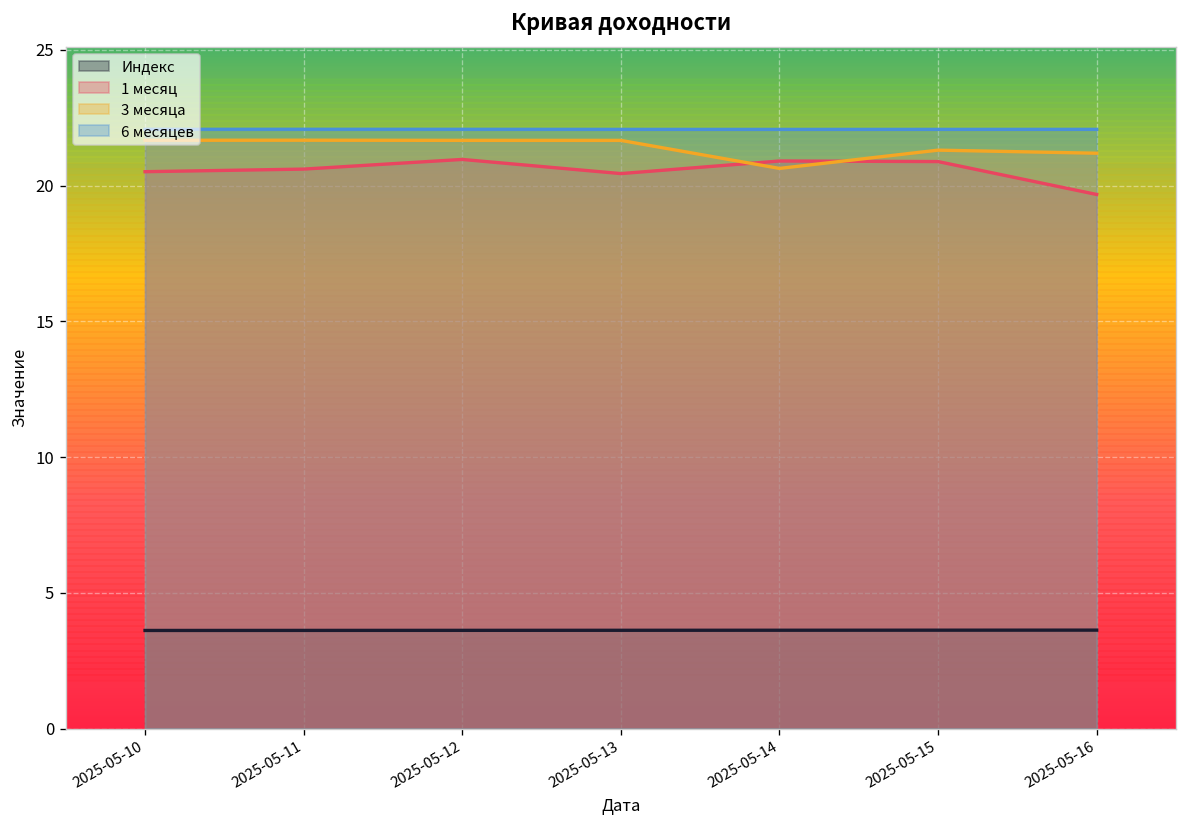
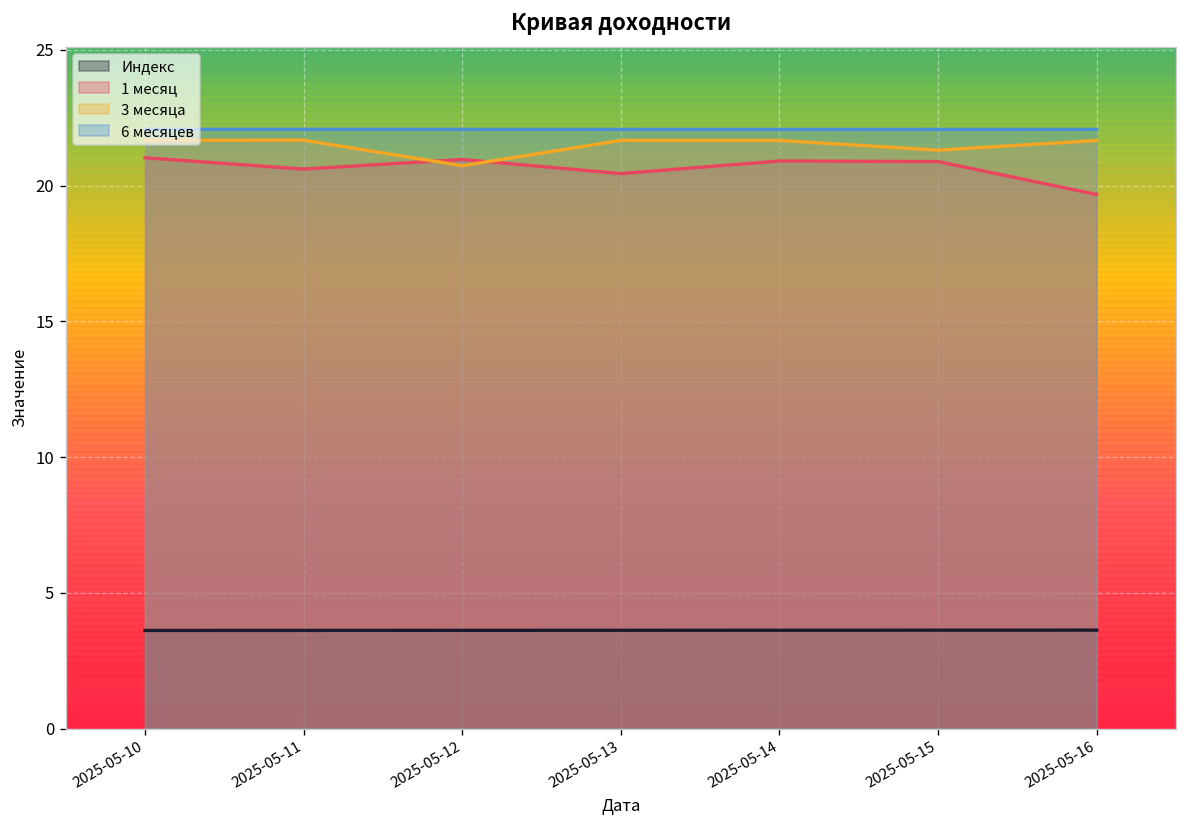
1 месяц, 2025-05-10: 20.5 -> 21.0
3 месяца, 2025-05-12: 21.7 -> 20.7
3 месяца, 2025-05-14: 20.6 -> 21.7
3 месяца, 2025-05-16: 21.2 -> 21.7
